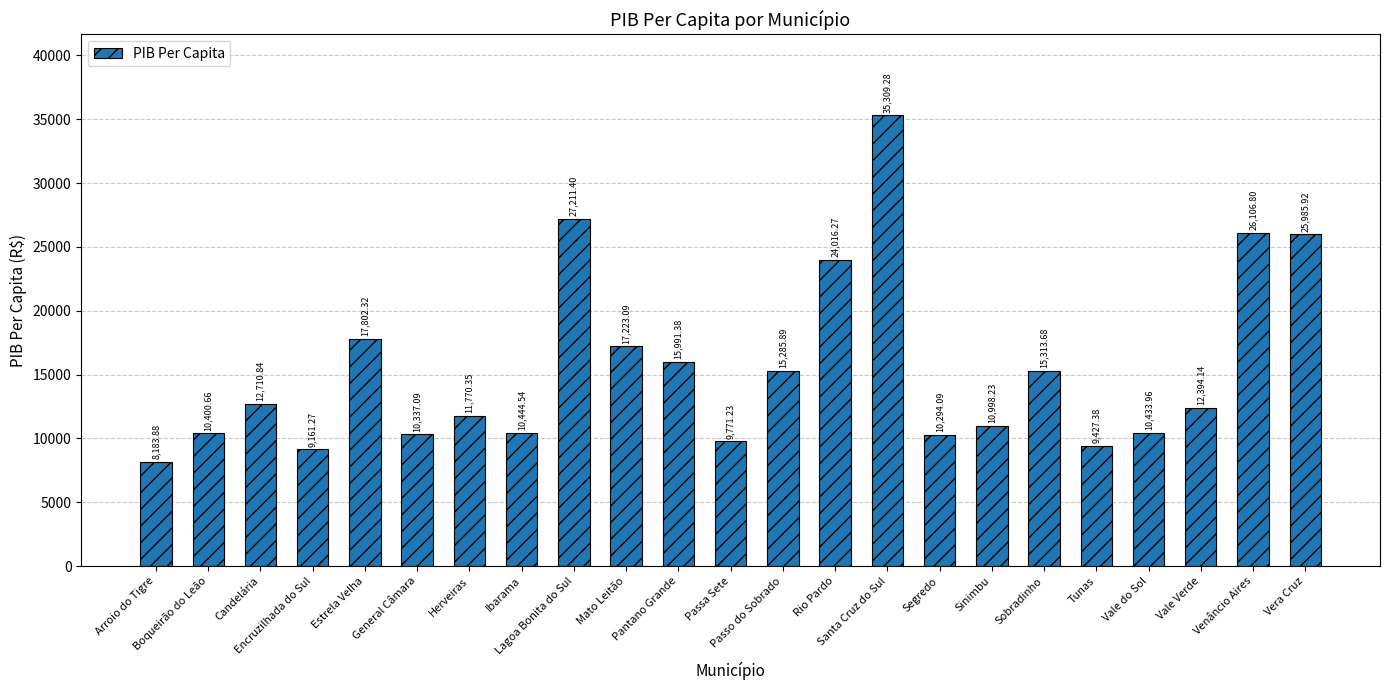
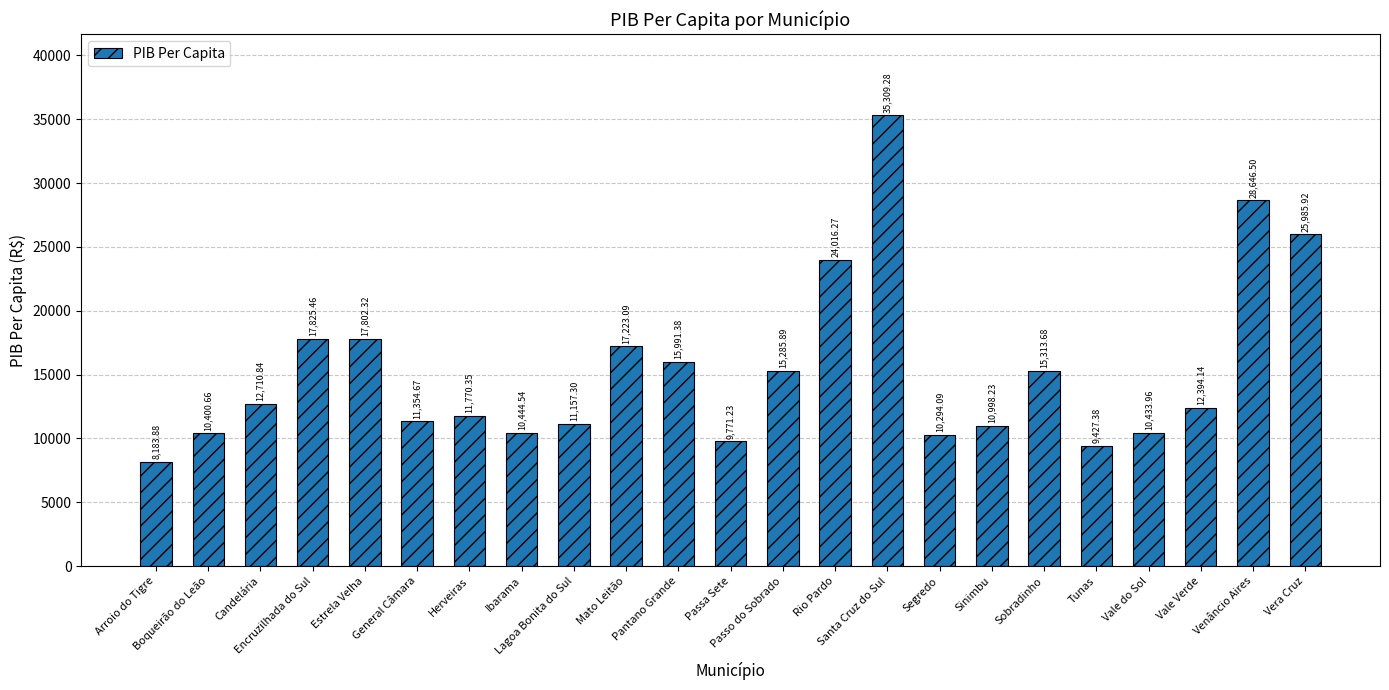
Encruzilhada do Sul: 9,161.27 -> 17,825.46
General Câmara: 10,337.09 -> 11,354.67
Lagoa Bonita do Sul: 27,211.40 -> 11,157.30
Venâncio Aires: 26,106.80 -> 28,646.50
